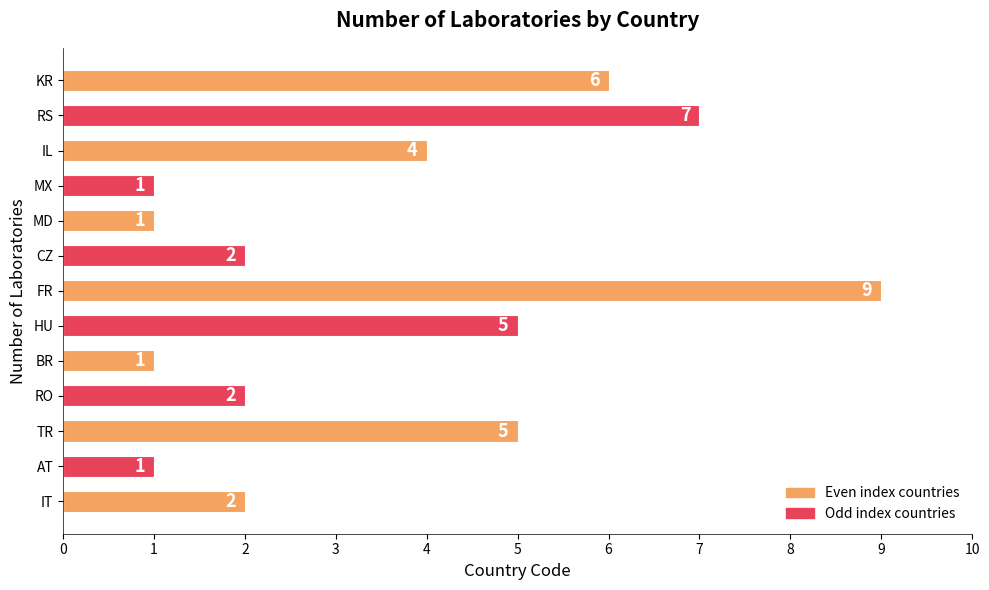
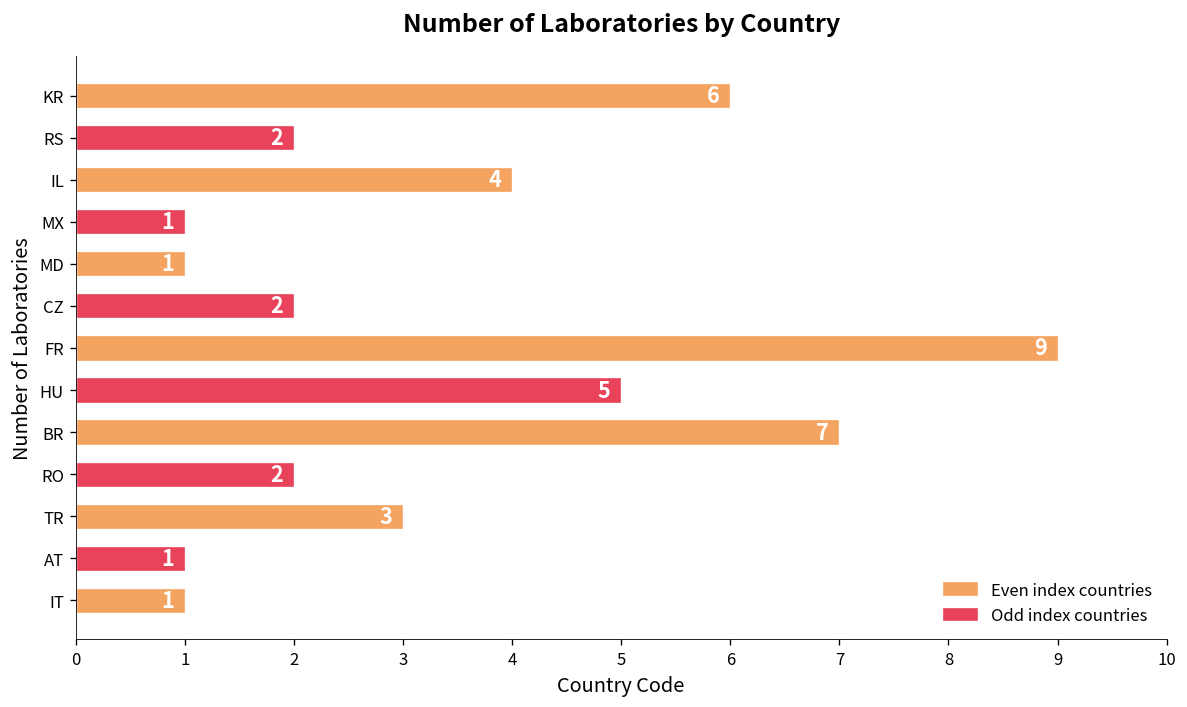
RS: 7 -> 2
BR: 1 -> 7
TR: 5 -> 3
IT: 2 -> 1
